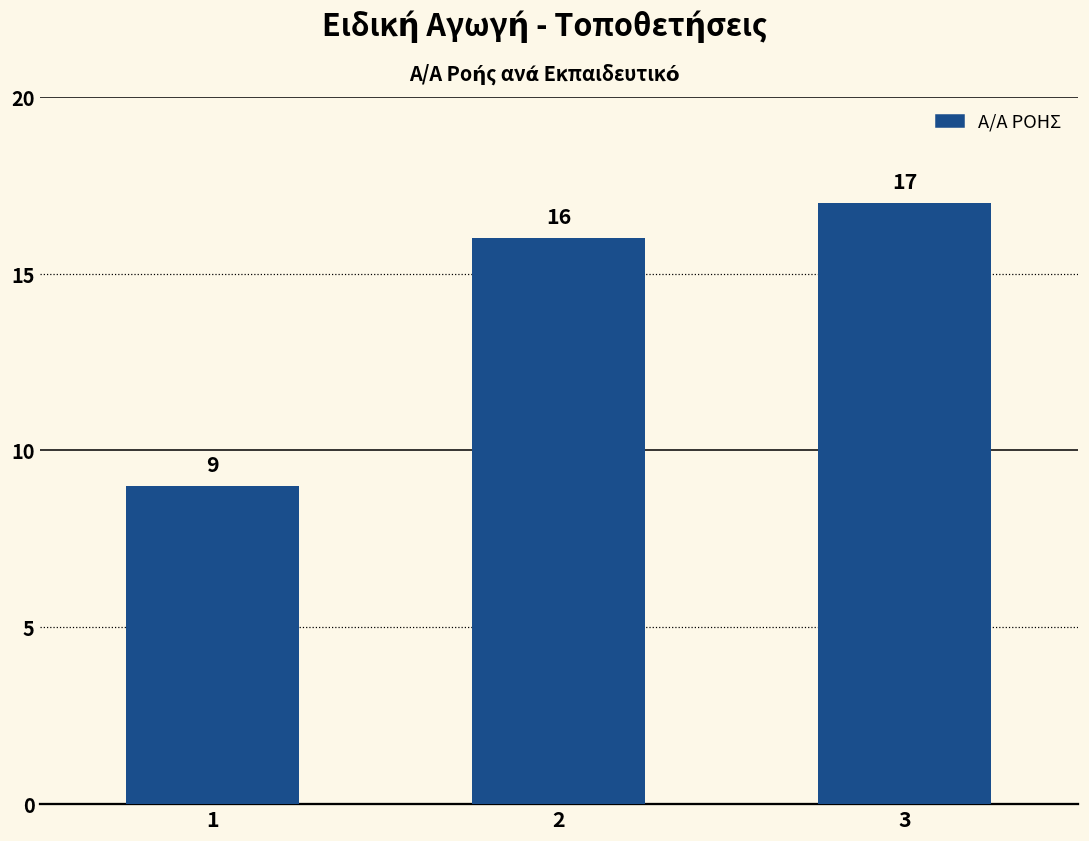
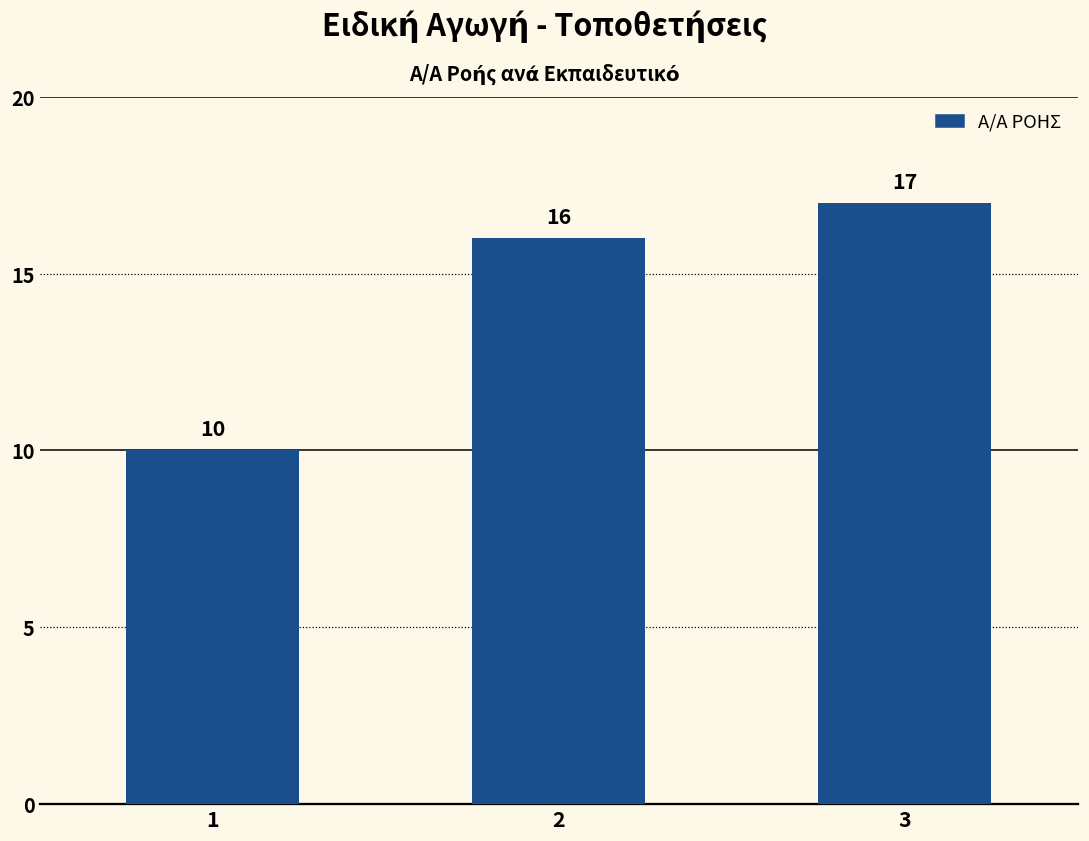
1: 9 -> 10
